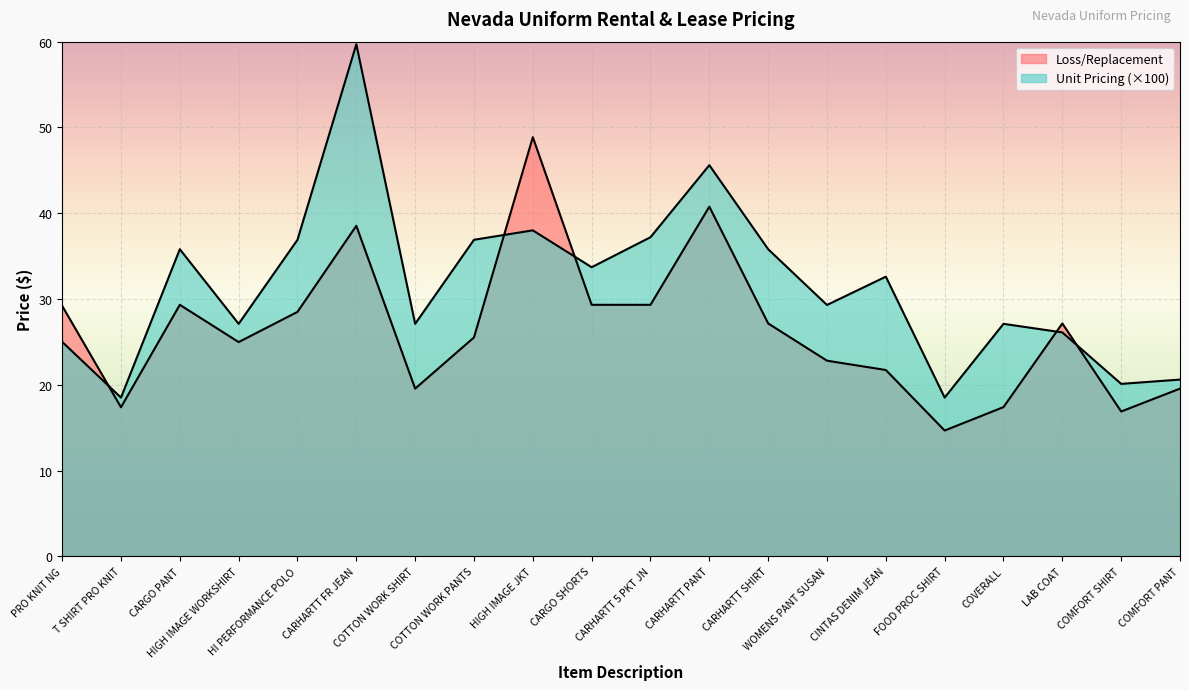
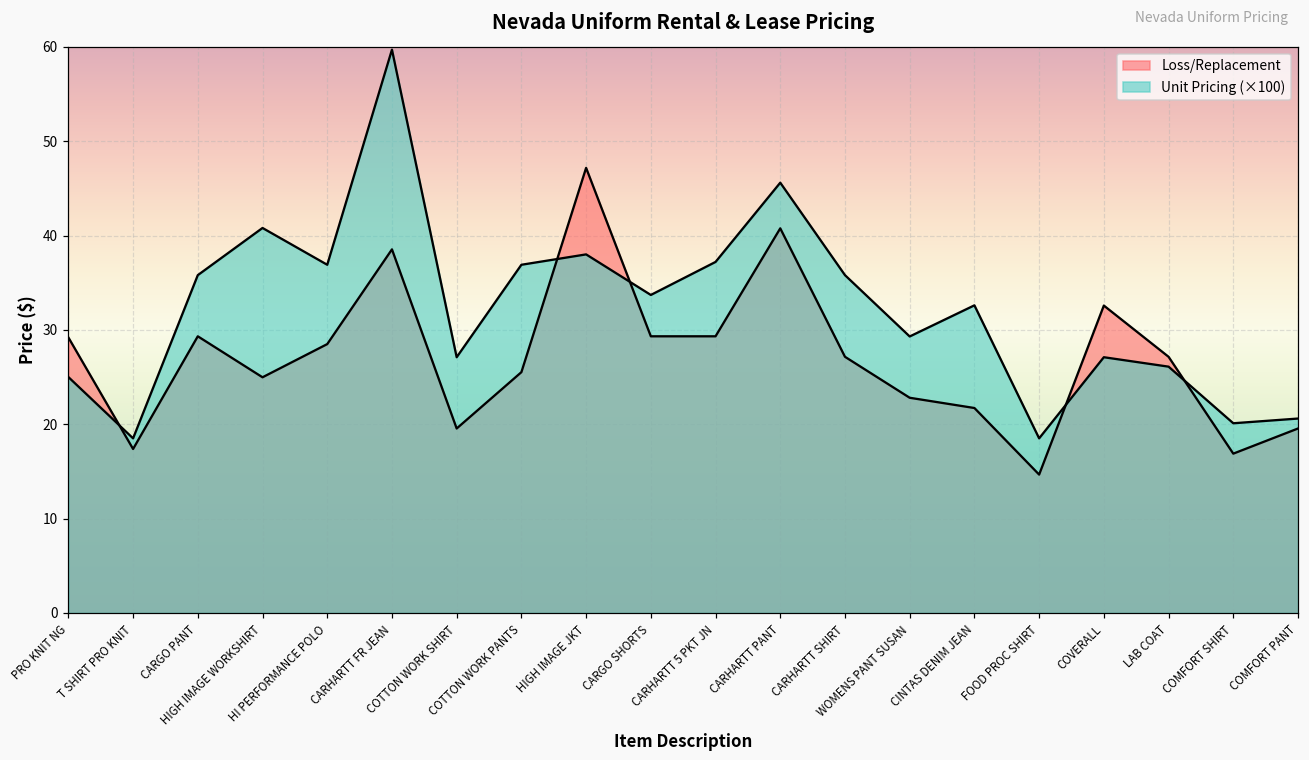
Unit Pricing (×100), HIGH IMAGE WORKSHIRT: 27 -> 41
Loss/Replacement, HIGH IMAGE JKT: 49 -> 47
Loss/Replacement, COVERALL: 17 -> 33
